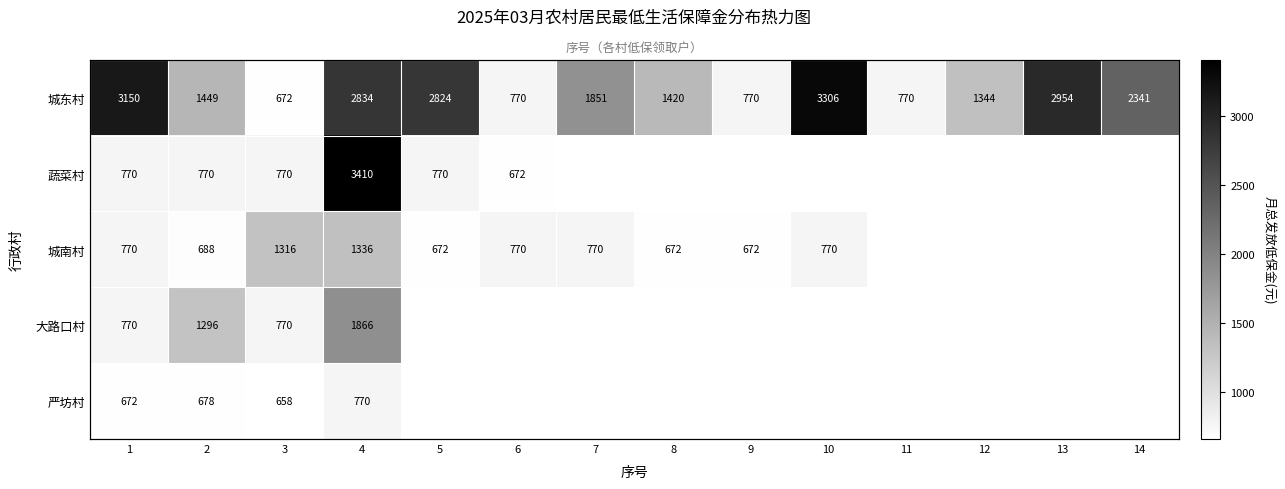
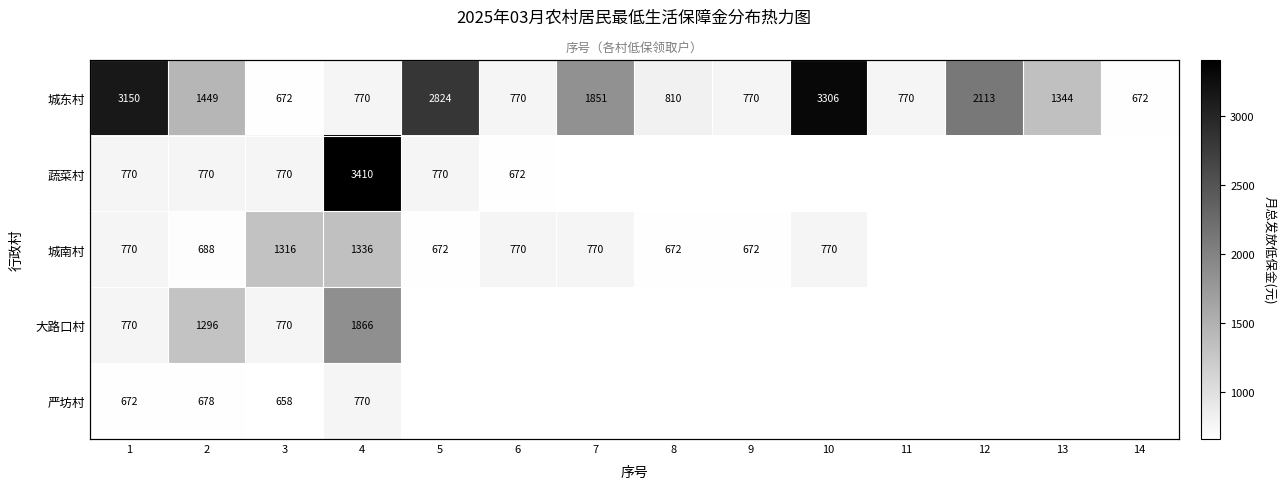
城东村, 4: 2834 -> 770
城东村, 8: 1420 -> 810
城东村, 12: 1344 -> 2113
城东村, 13: 2954 -> 1344
城东村, 14: 2341 -> 672
